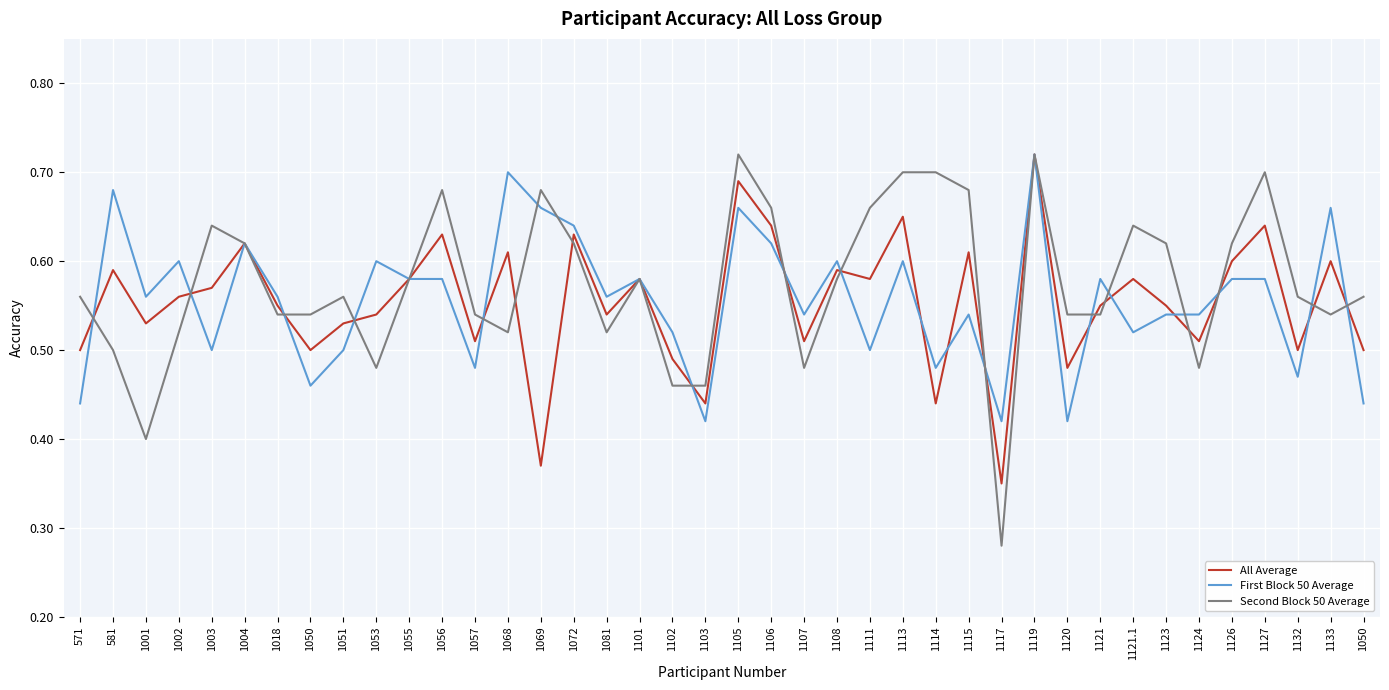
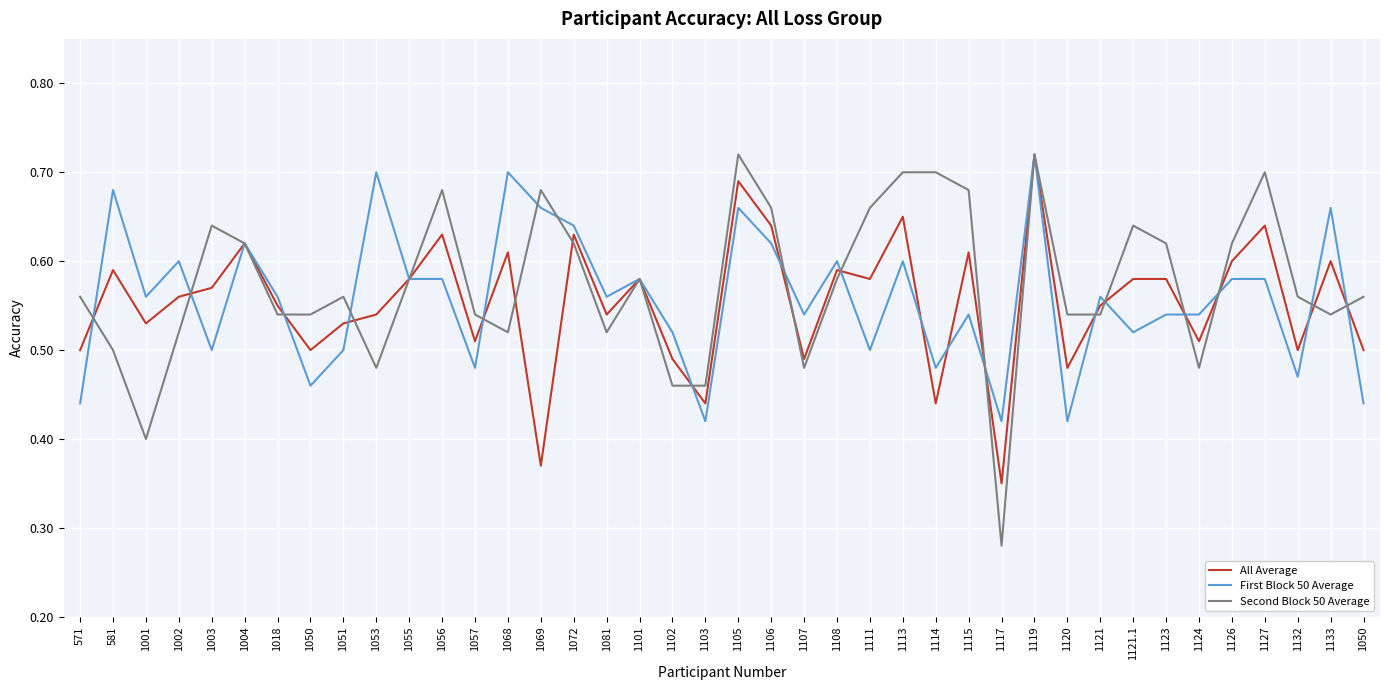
First Block 50 Average, 1053: 0.6 -> 0.7
All Average, 1107: 0.51 -> 0.49
First Block 50 Average, 1121: 0.58 -> 0.56
All Average, 1123: 0.55 -> 0.58
